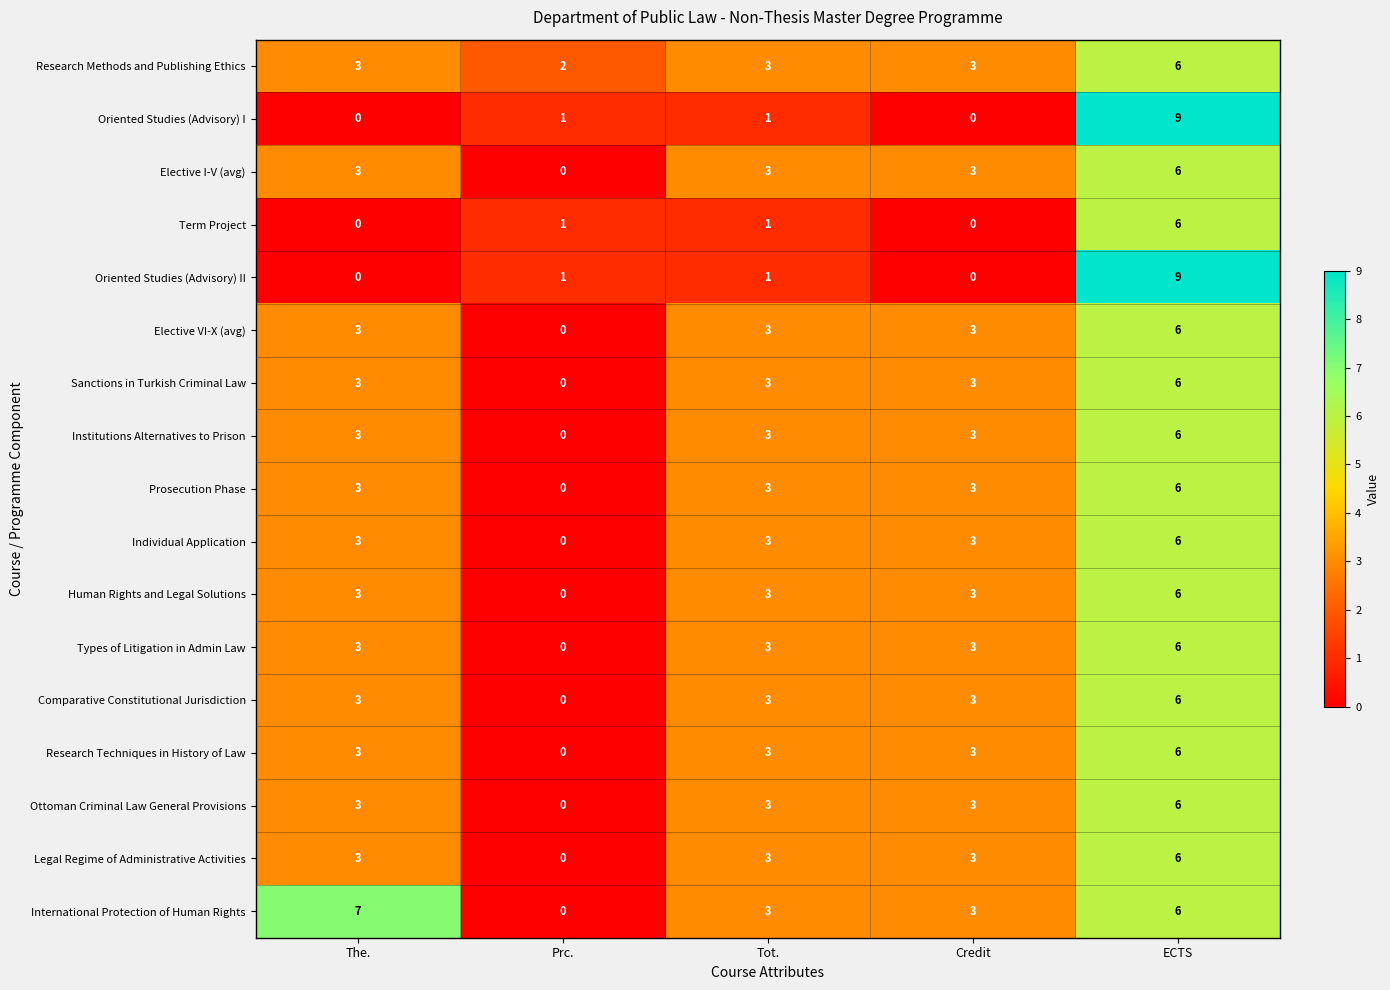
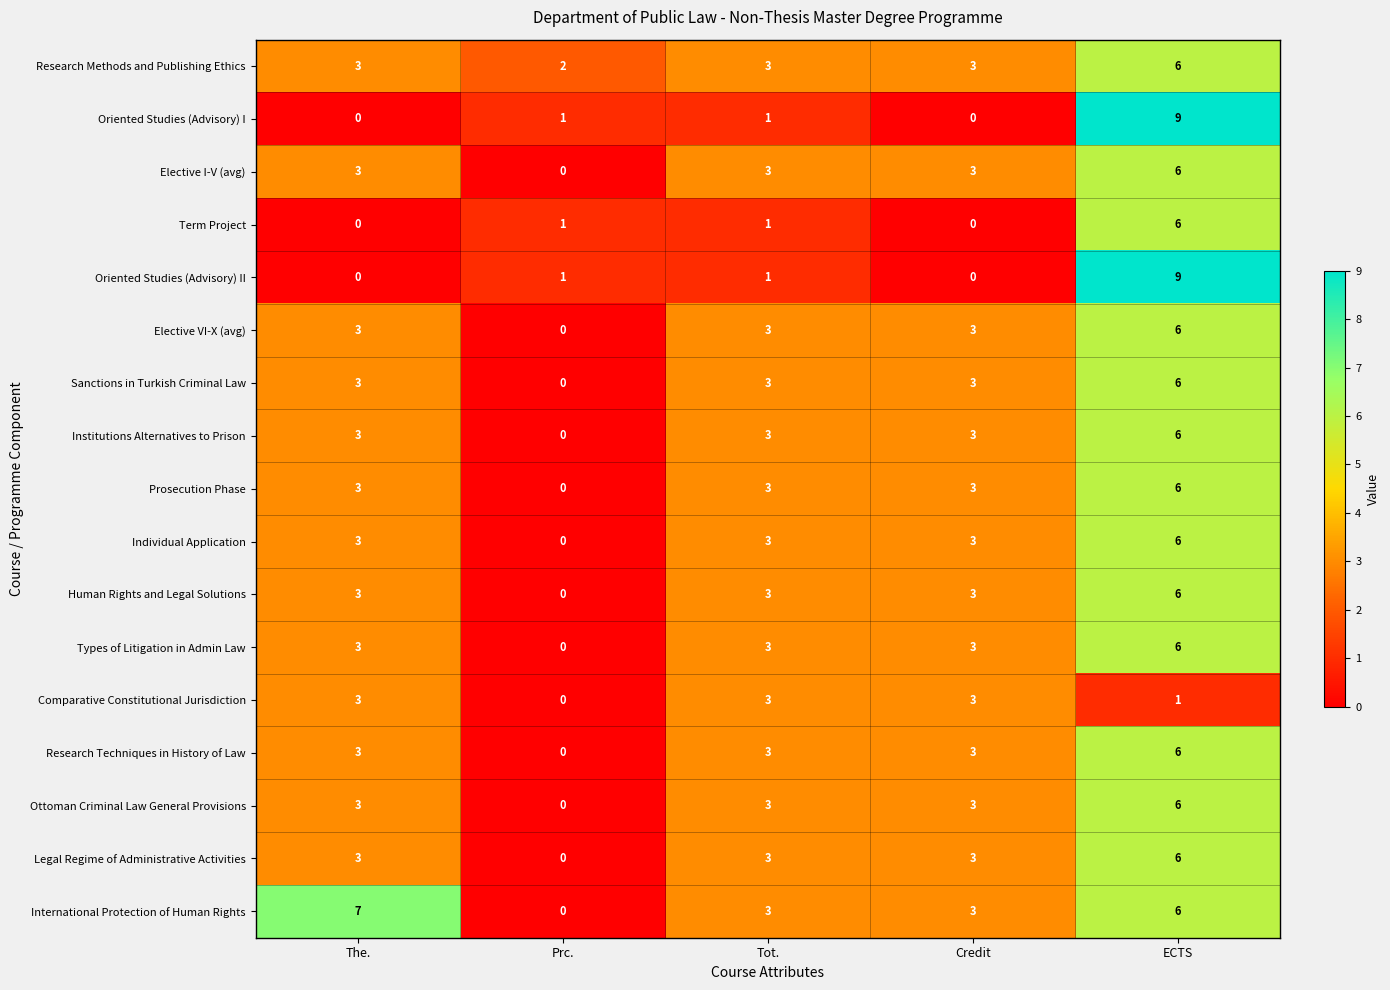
Comparative Constitutional Jurisdiction, ECTS: 6 -> 1
